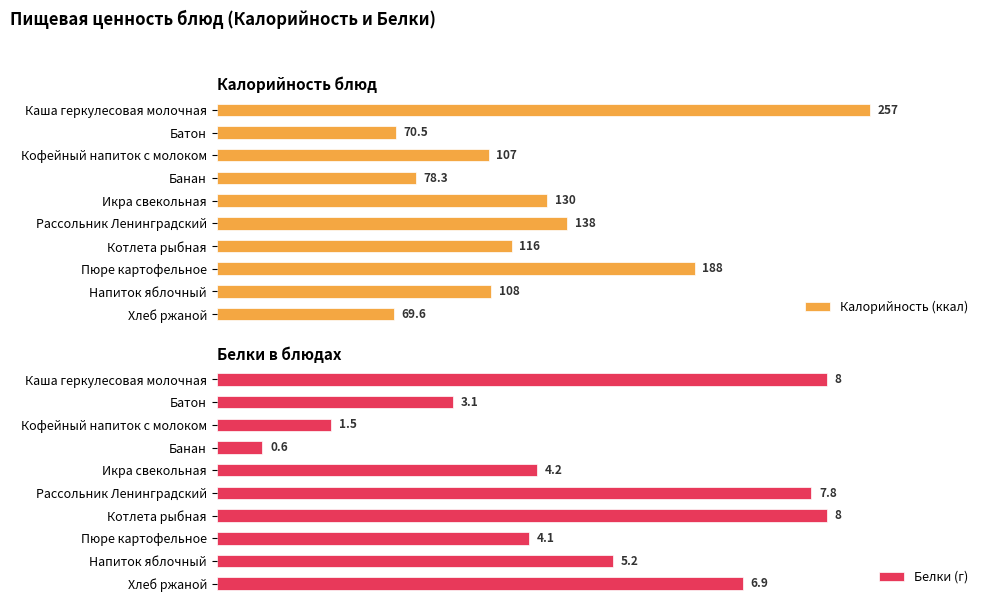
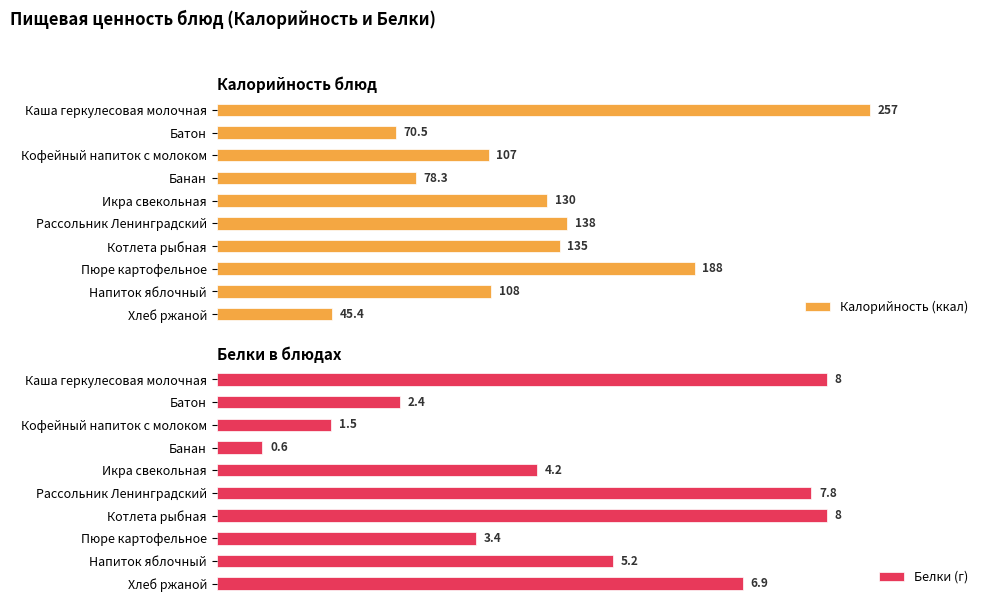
Калорийность блюд, Котлета рыбная: 116 -> 135
Калорийность блюд, Хлеб ржаной: 69.6 -> 45.4
Белки в блюдах, Батон: 3.1 -> 2.4
Белки в блюдах, Пюре картофельное: 4.1 -> 3.4
